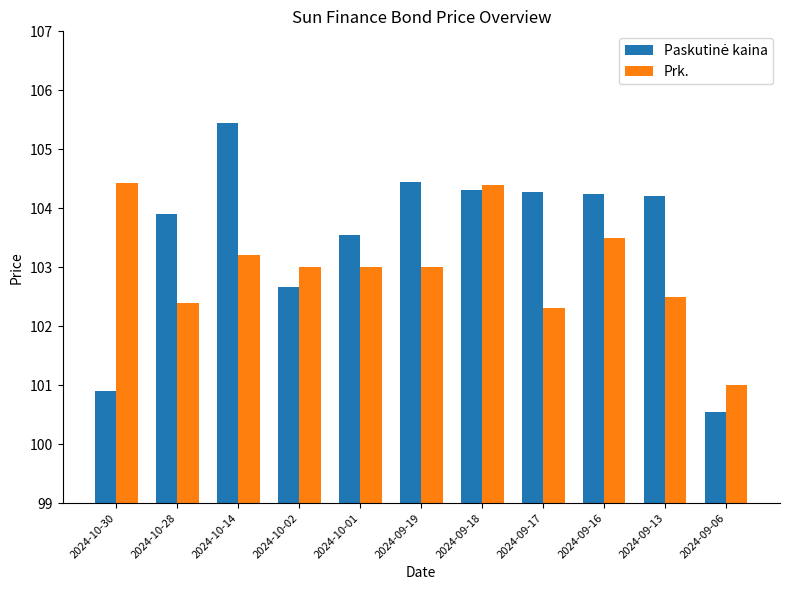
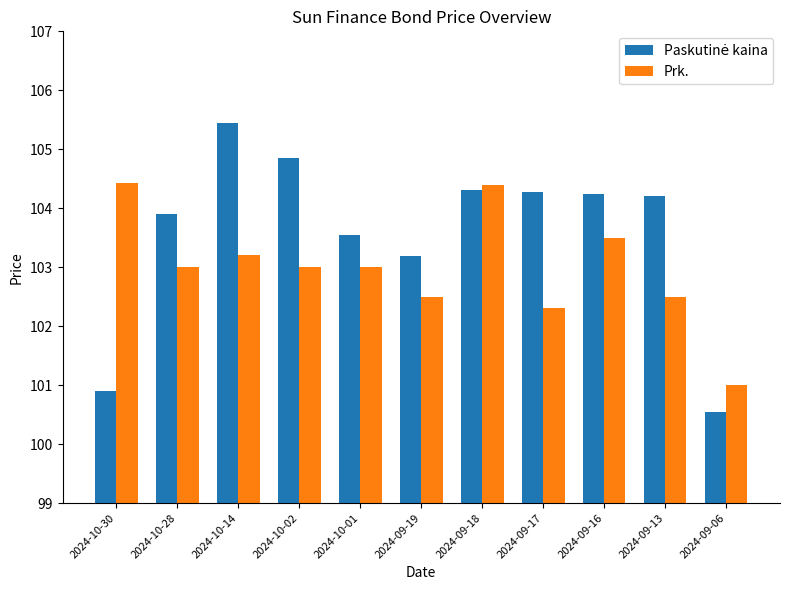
Prk., 2024-10-28: 102.4 -> 103.0
Paskutinė kaina, 2024-10-02: 102.7 -> 104.9
Paskutinė kaina, 2024-09-19: 104.4 -> 103.2
Prk., 2024-09-19: 103.0 -> 102.5
